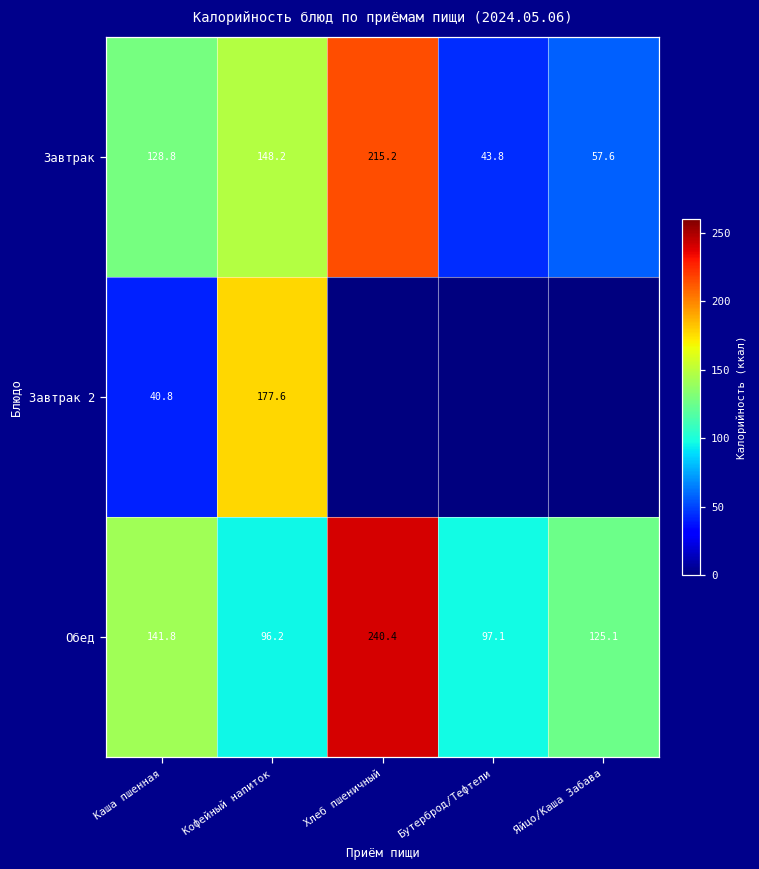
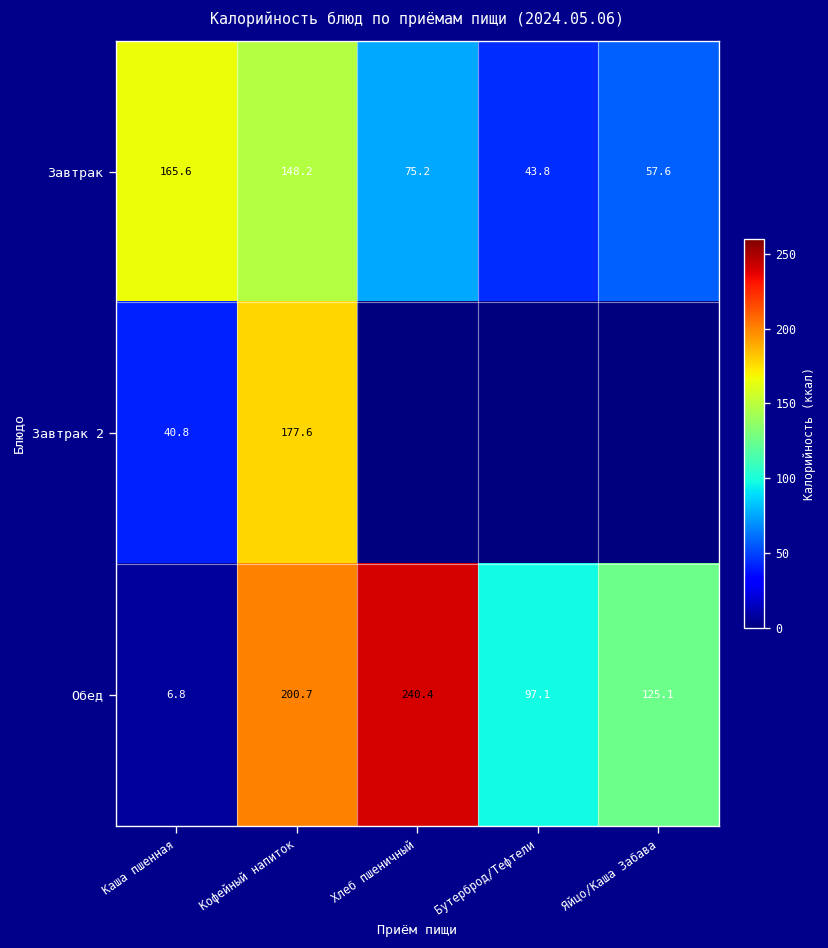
Завтрак, Каша пшенная: 128.8 -> 165.6
Завтрак, Хлеб пшеничный: 215.2 -> 75.2
Обед, Каша пшенная: 141.8 -> 6.8
Обед, Кофейный напиток: 96.2 -> 200.7
